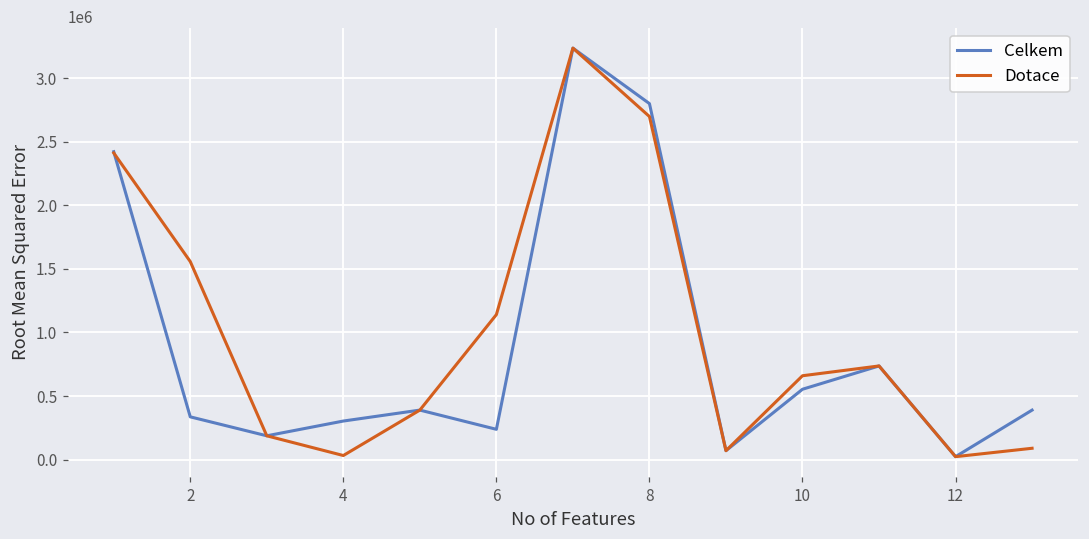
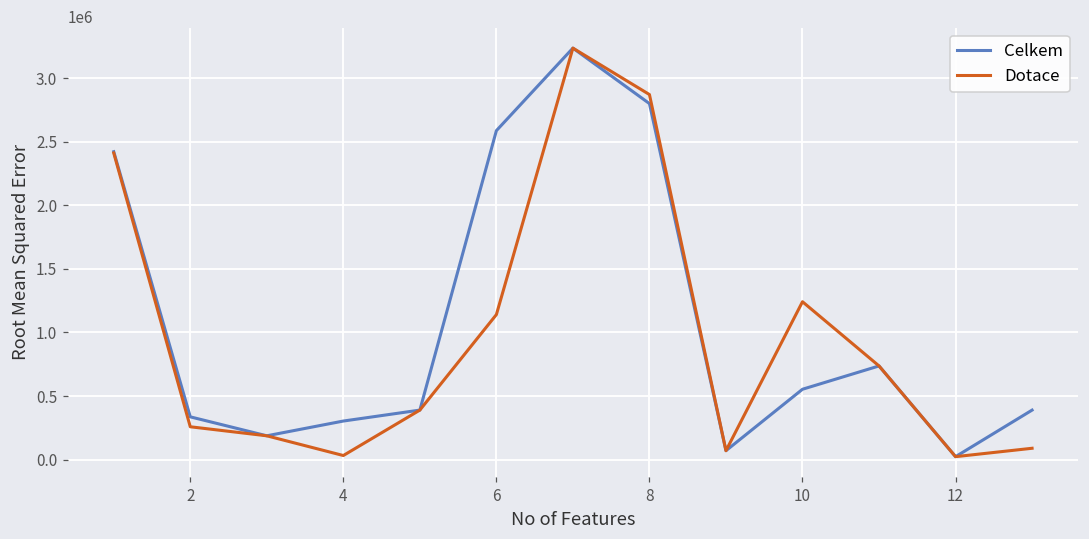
Dotace, 2: 1560000 -> 260000
Celkem, 6: 240000 -> 2590000
Dotace, 8: 2700000 -> 2870000
Dotace, 10: 660000 -> 1240000
